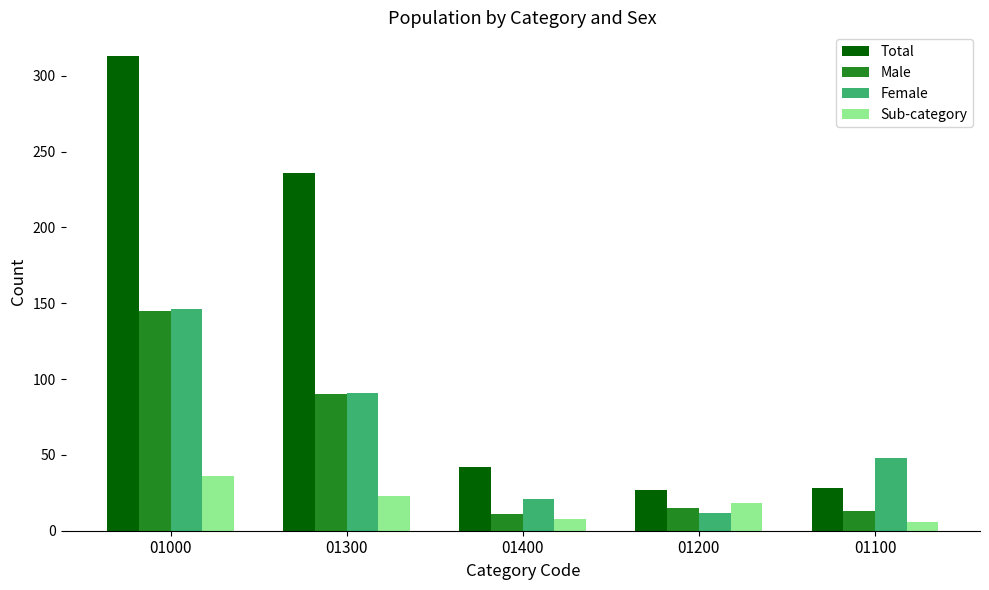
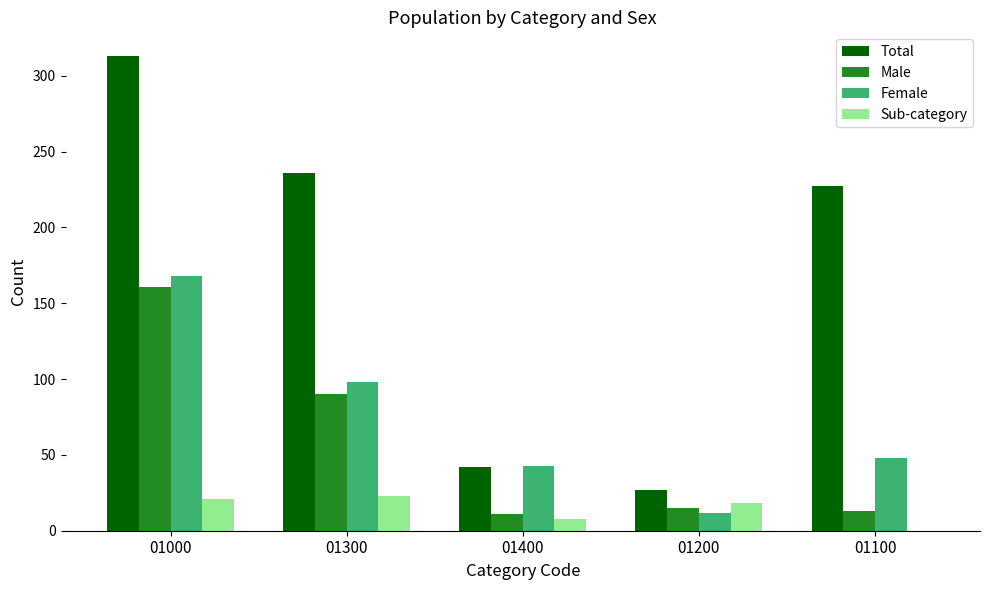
Male, 01000: 145 -> 161
Female, 01000: 146 -> 168
Sub-category, 01000: 36 -> 21
Female, 01300: 91 -> 98
Female, 01400: 21 -> 43
Total, 01100: 28 -> 227
Sub-category, 01100: 6 -> 0
